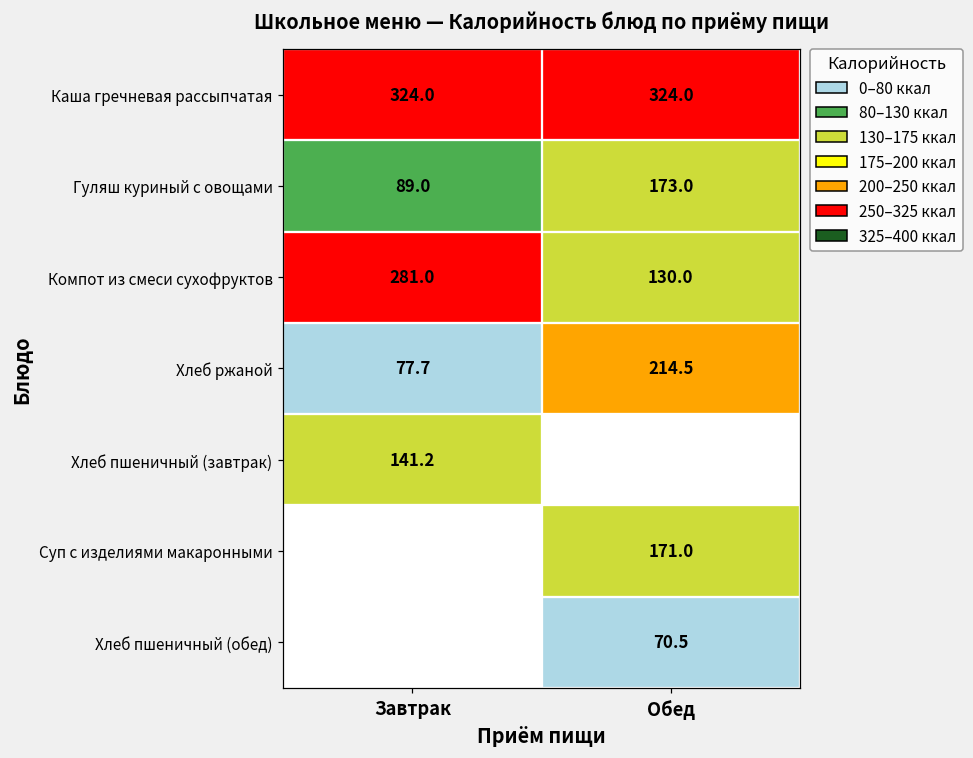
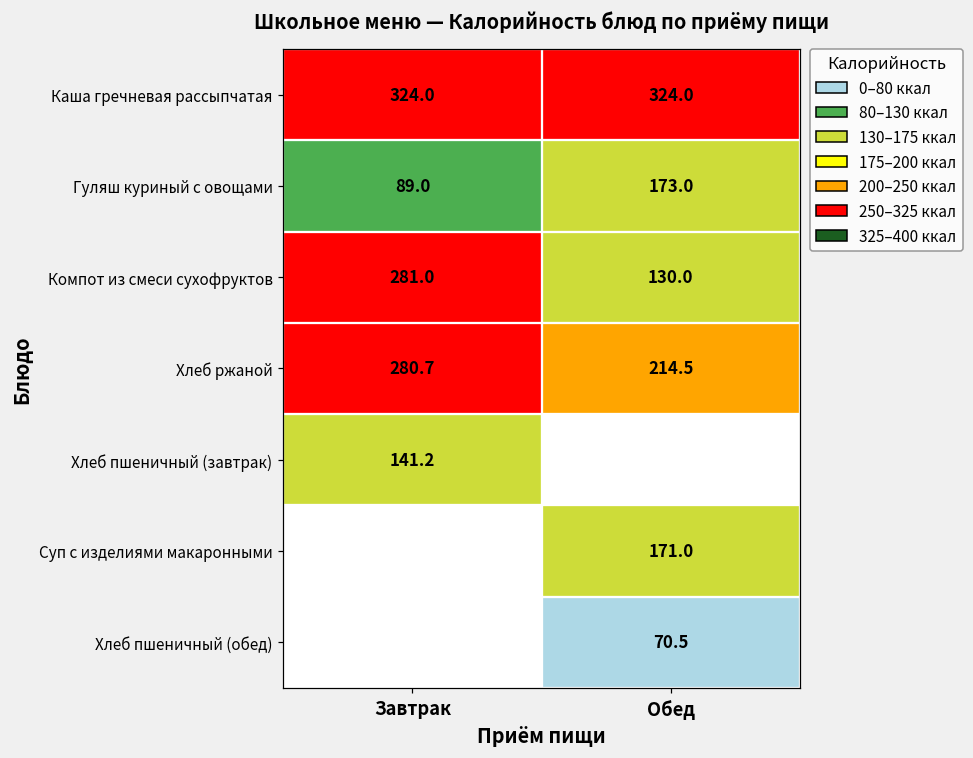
Хлеб ржаной, Завтрак: 77.7 -> 280.7
